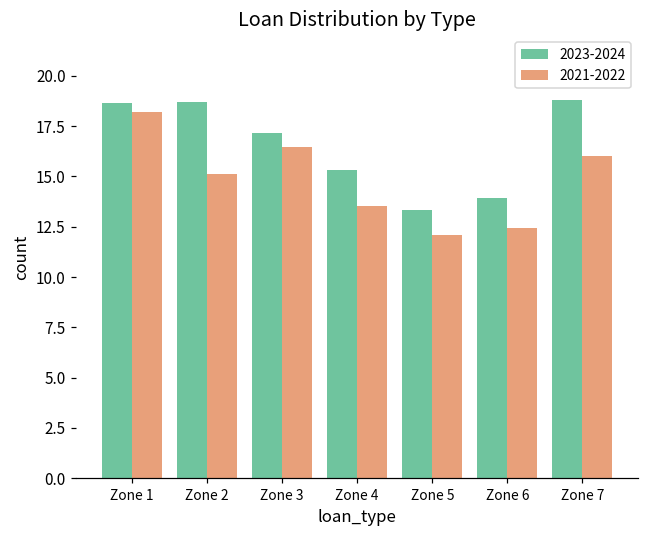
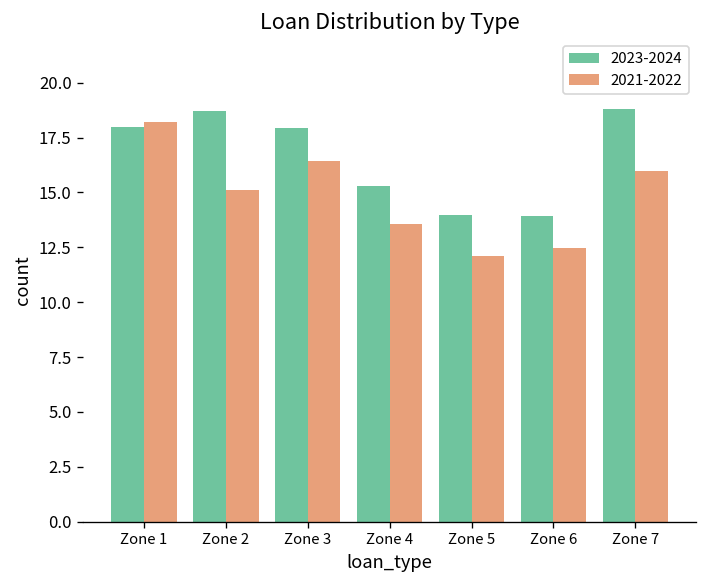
2023-2024, Zone 1: 18.7 -> 18.0
2023-2024, Zone 3: 17.2 -> 17.9
2023-2024, Zone 5: 13.3 -> 14.0
